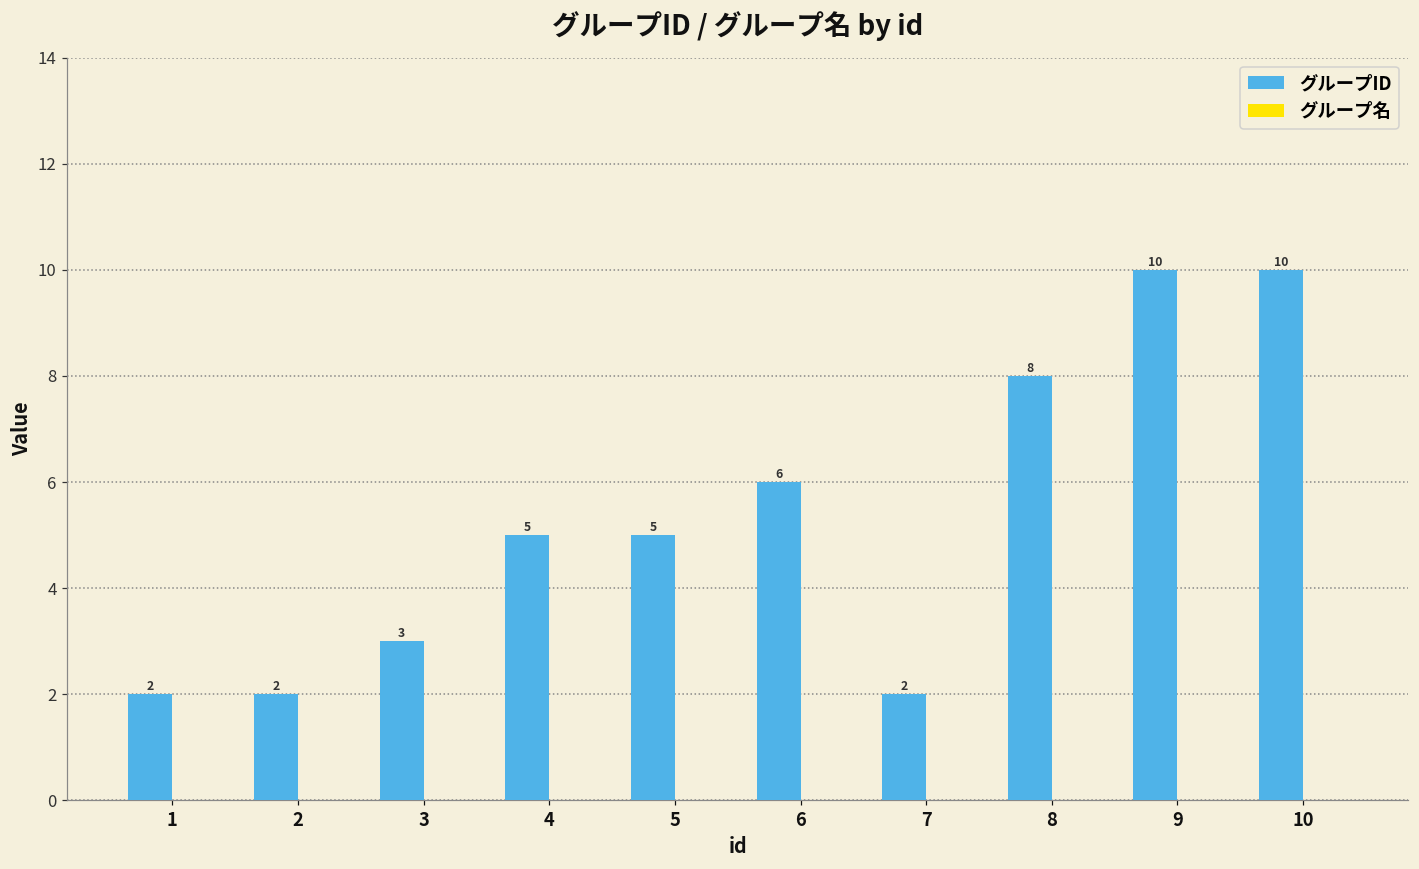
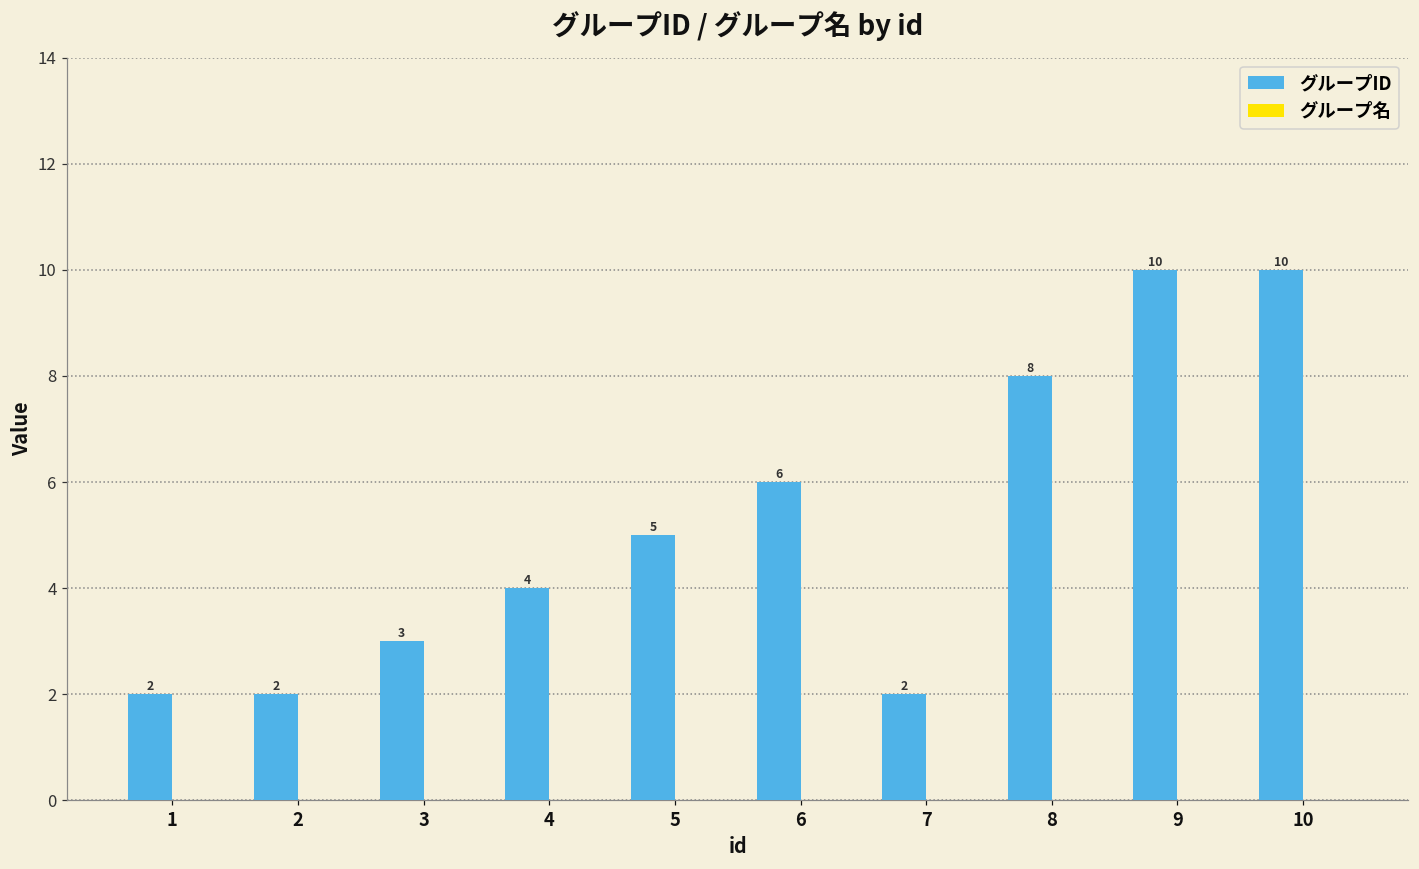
グループID, 4: 5 -> 4
